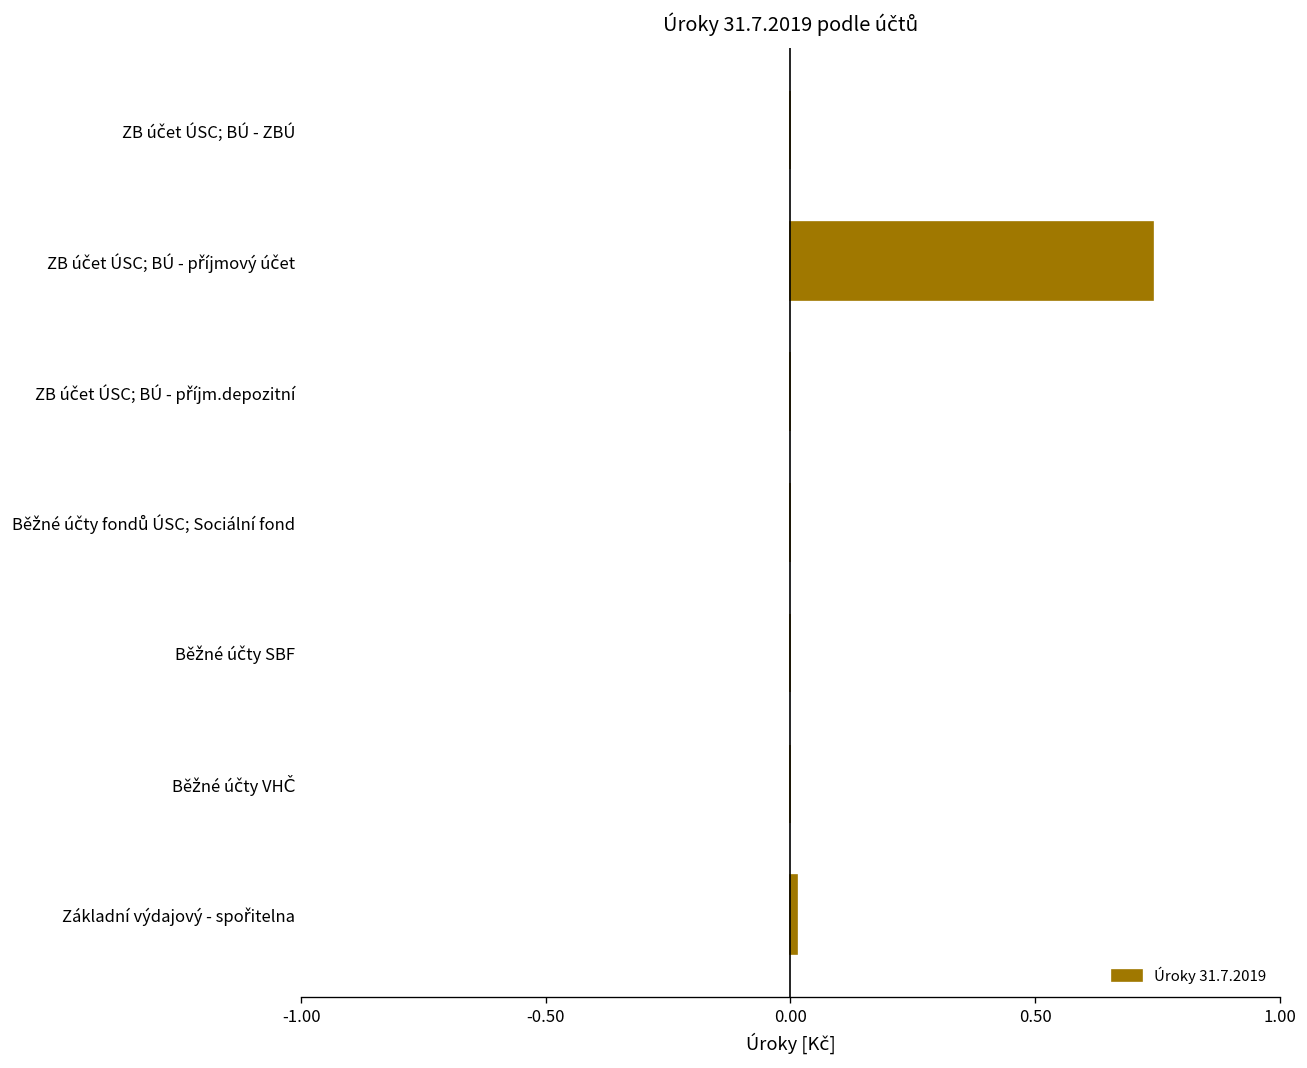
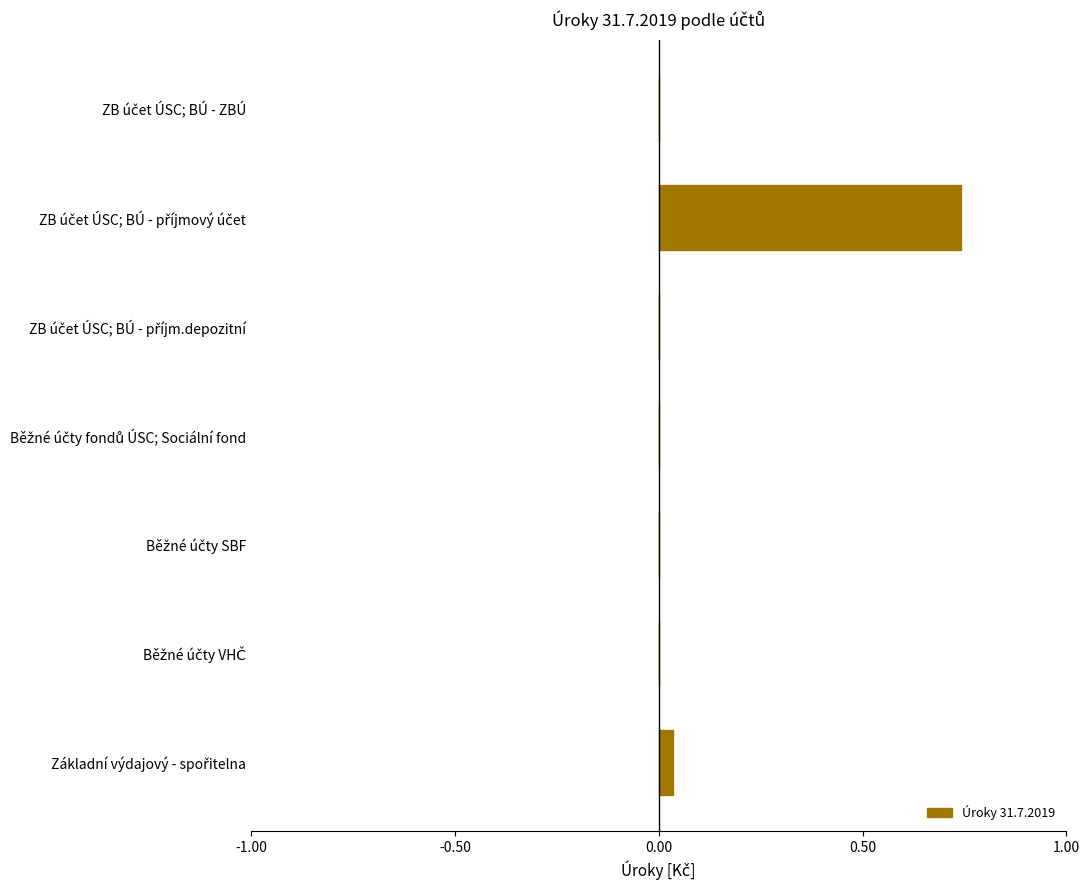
Základní výdajový - spořitelna: 0.01 -> 0.04
